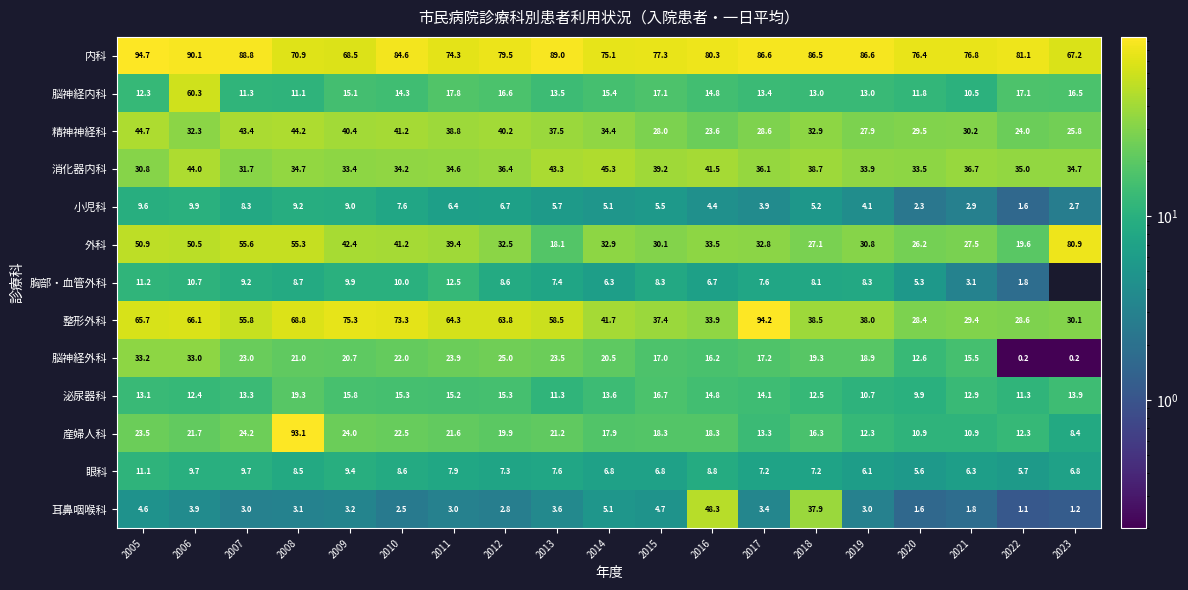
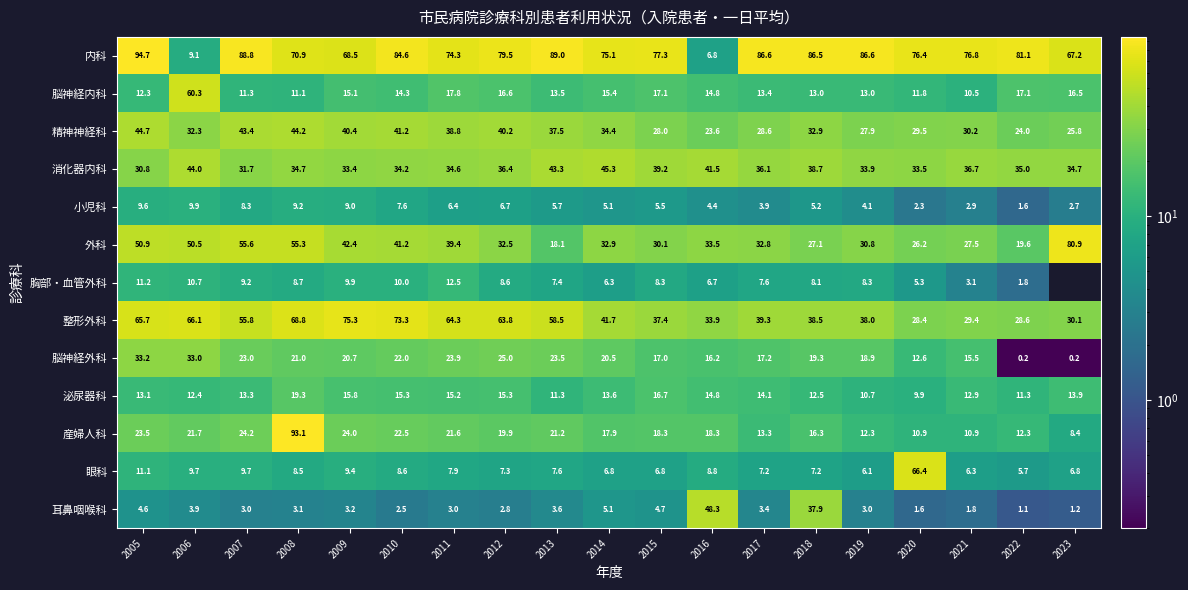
内科, 2006: 90.1 -> 9.1
内科, 2016: 80.3 -> 6.8
整形外科, 2017: 94.2 -> 39.3
眼科, 2020: 5.6 -> 66.4
